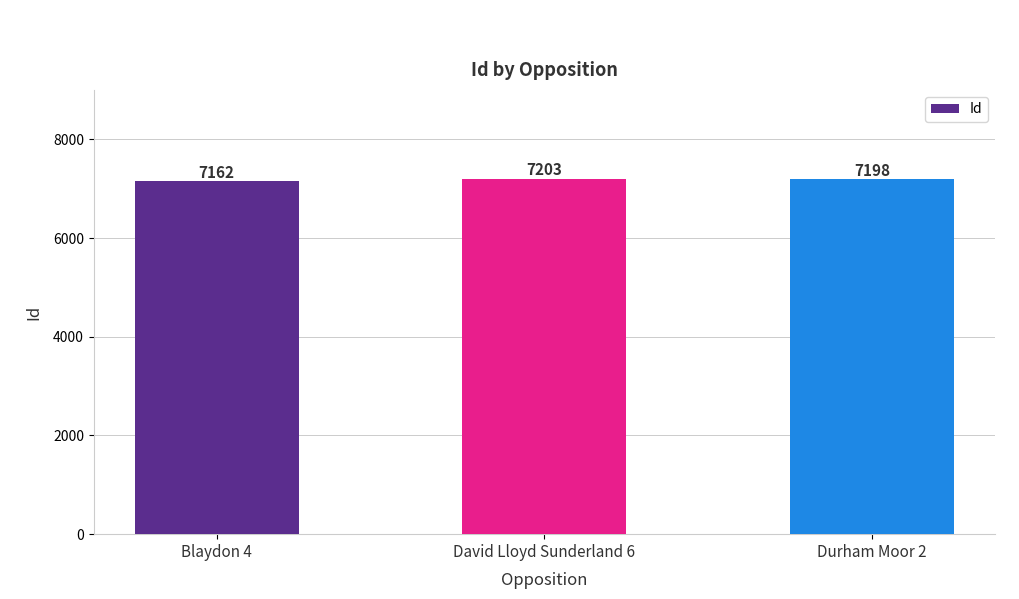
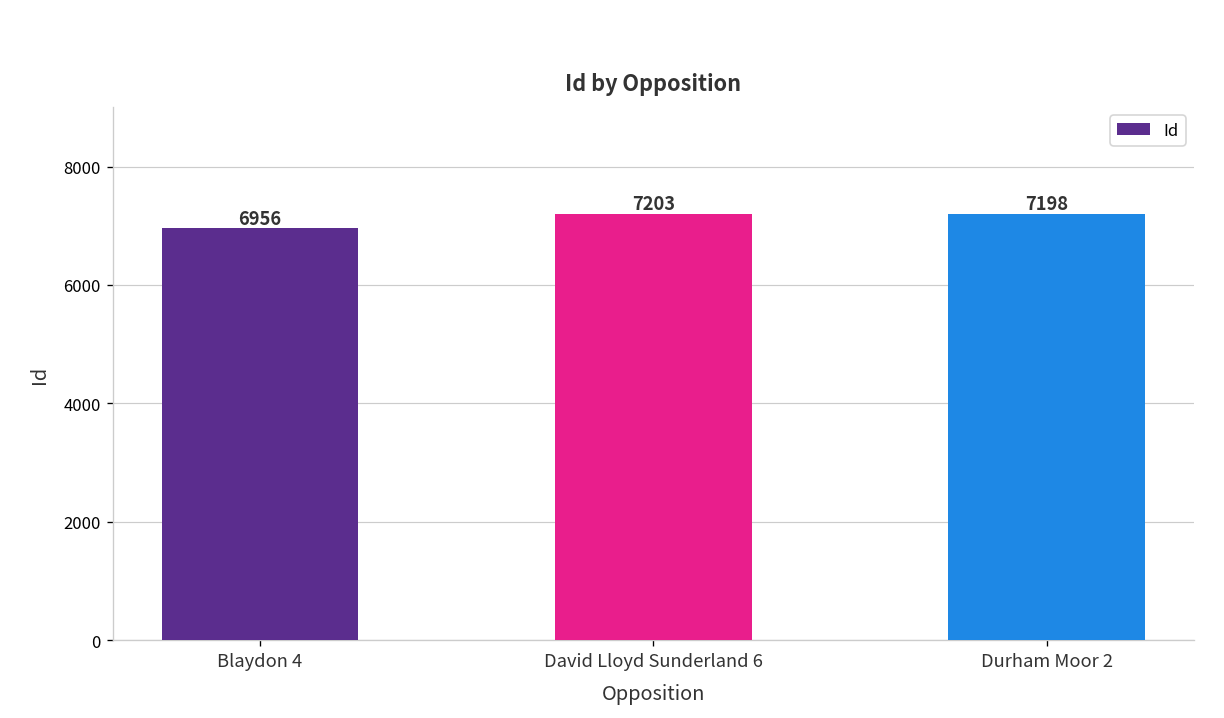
Blaydon 4: 7162 -> 6956
